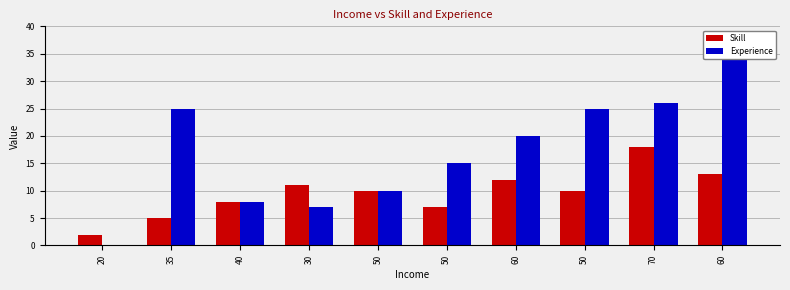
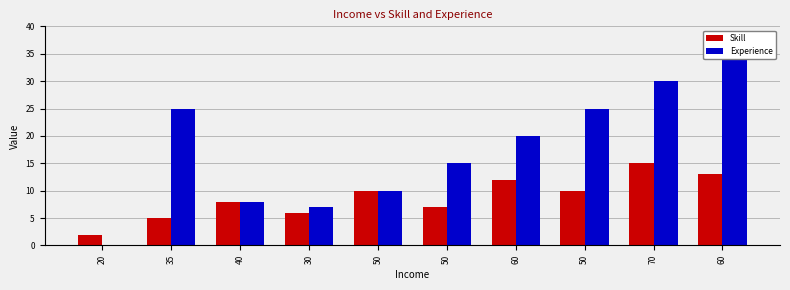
Skill, 30: 11 -> 6
Skill, 70: 18 -> 15
Experience, 70: 26 -> 30
